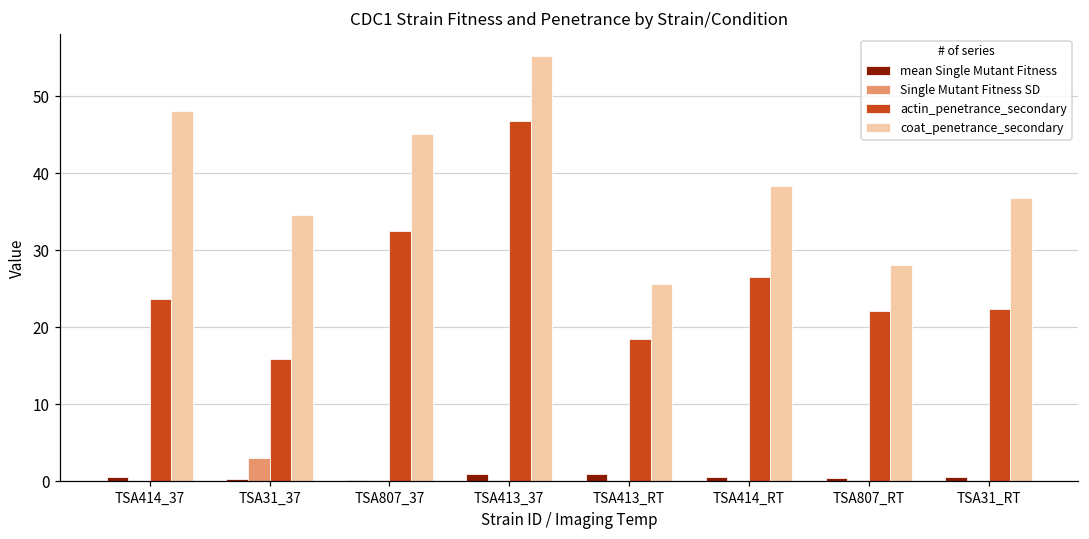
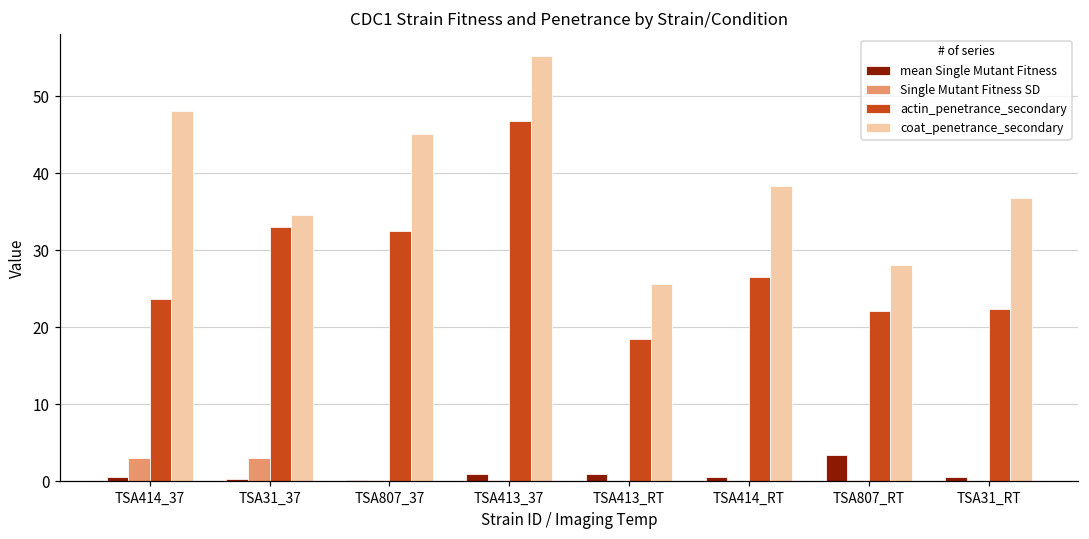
Single Mutant Fitness SD, TSA414_37: 0 -> 3
actin_penetrance_secondary, TSA31_37: 16 -> 33
mean Single Mutant Fitness, TSA807_RT: 0 -> 3
